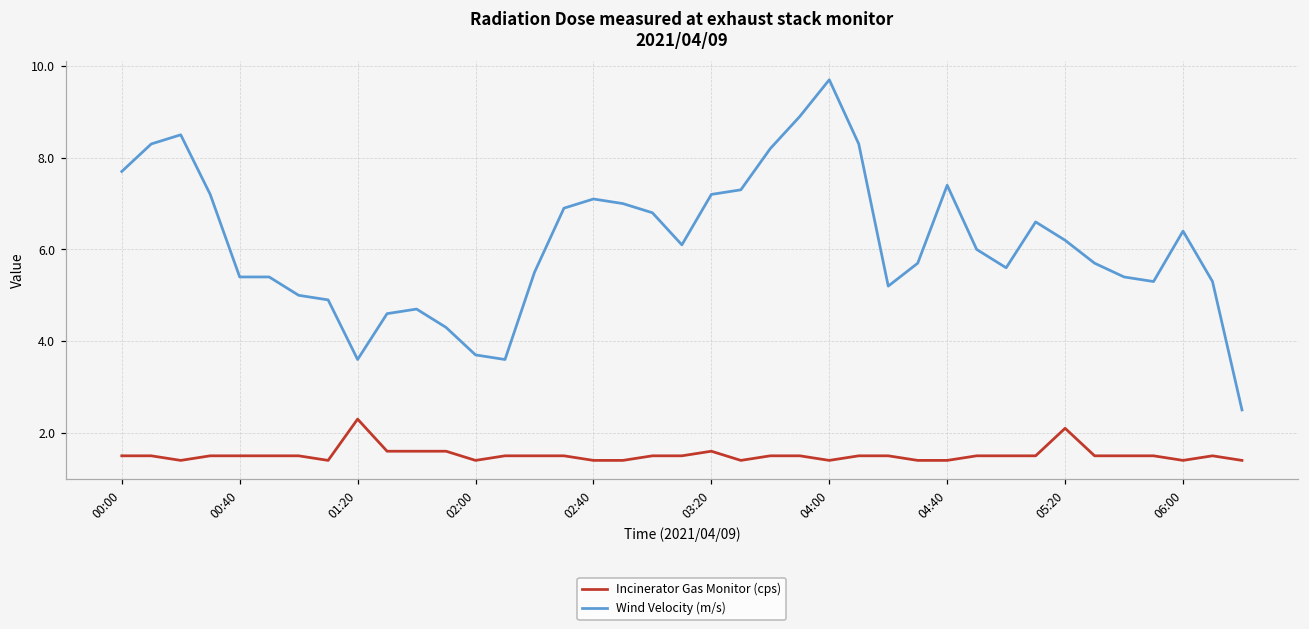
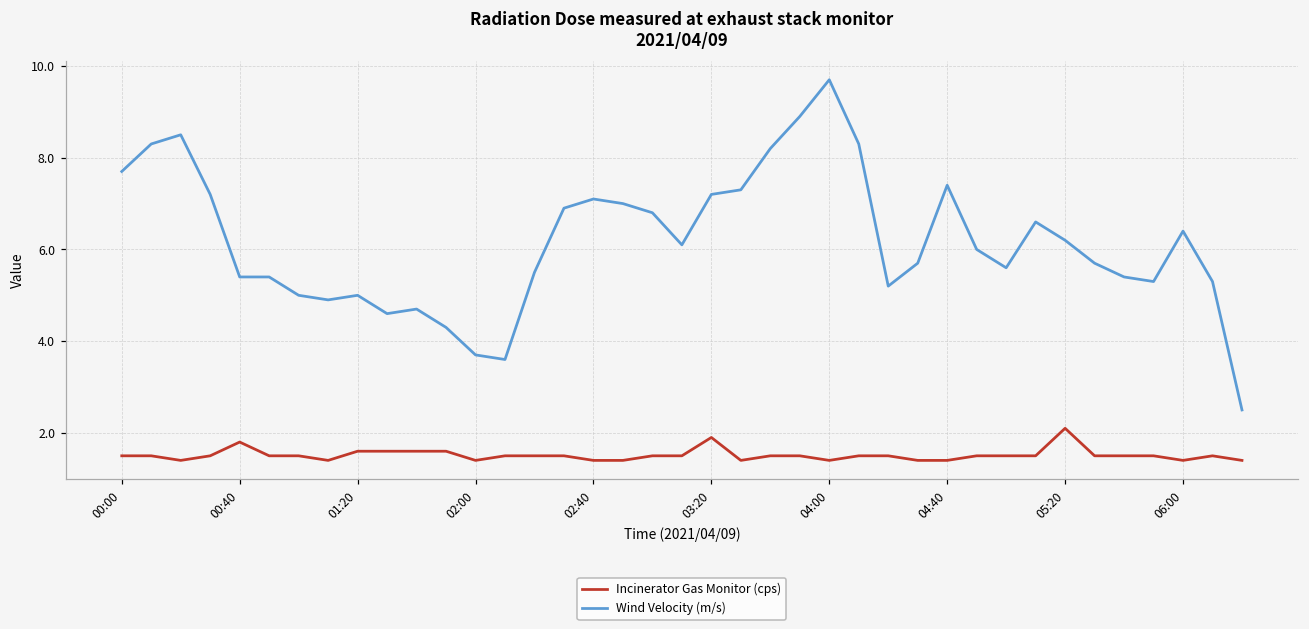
Incinerator Gas Monitor (cps), 00:40: 1.5 -> 1.8
Incinerator Gas Monitor (cps), 01:20: 2.3 -> 1.6
Wind Velocity (m/s), 01:20: 3.6 -> 5.0
Incinerator Gas Monitor (cps), 03:20: 1.6 -> 1.9
